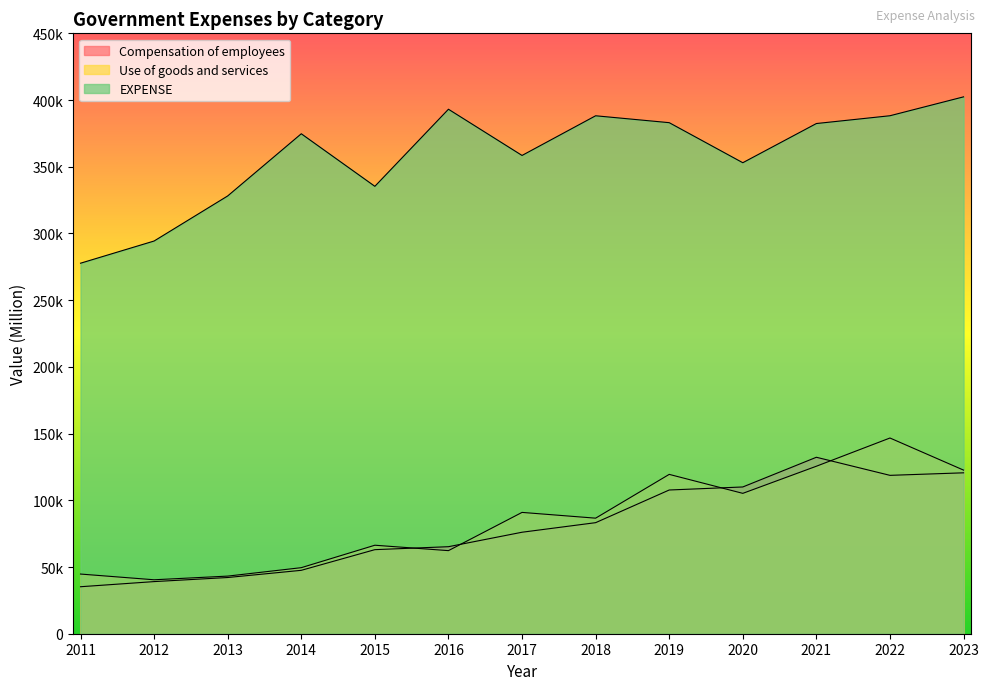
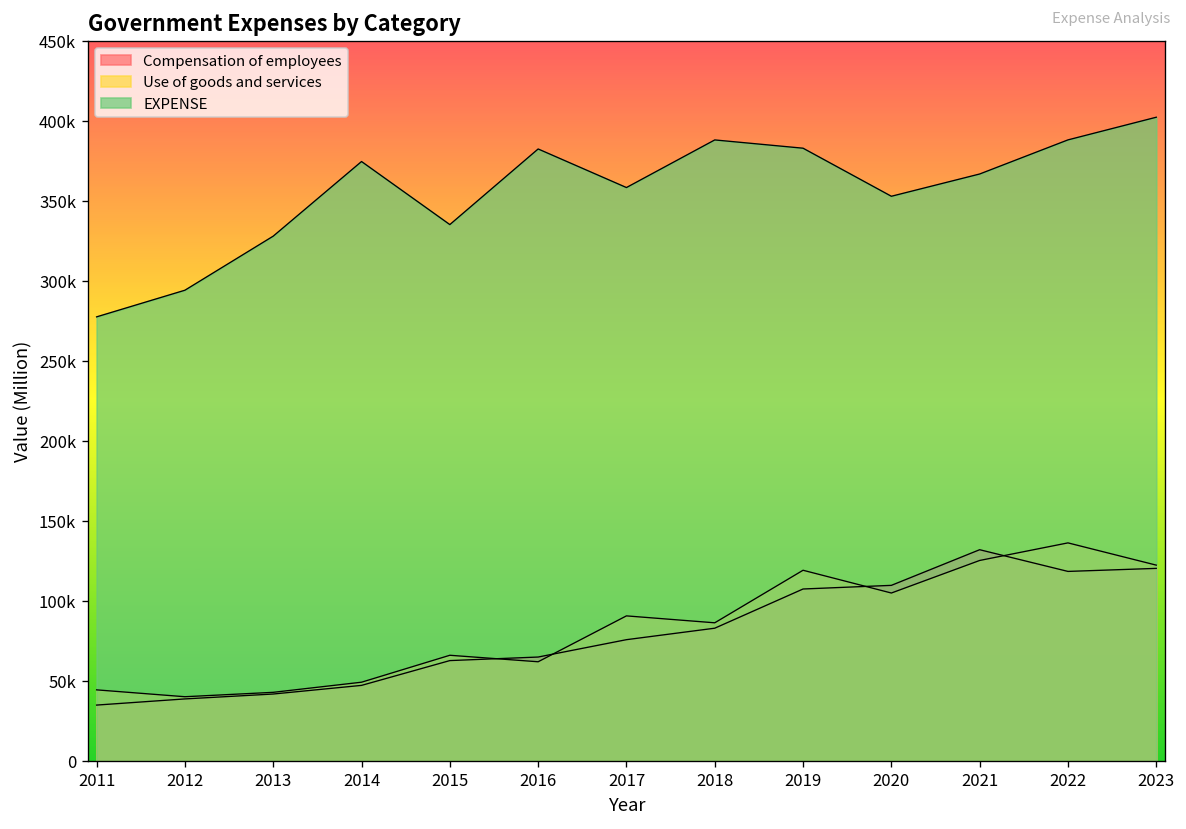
EXPENSE, 2016: 393000 -> 383000
EXPENSE, 2021: 382000 -> 367000
Use of goods and services, 2022: 147000 -> 137000
